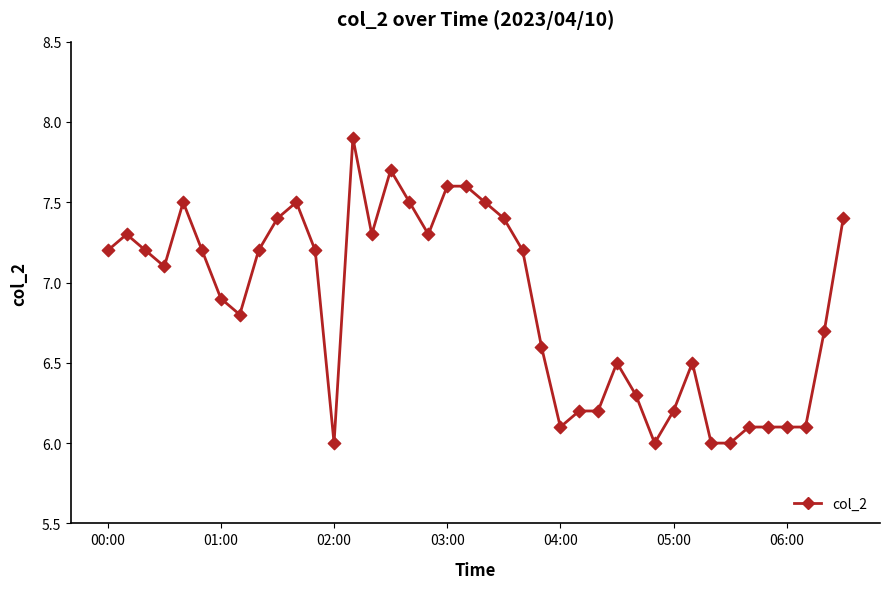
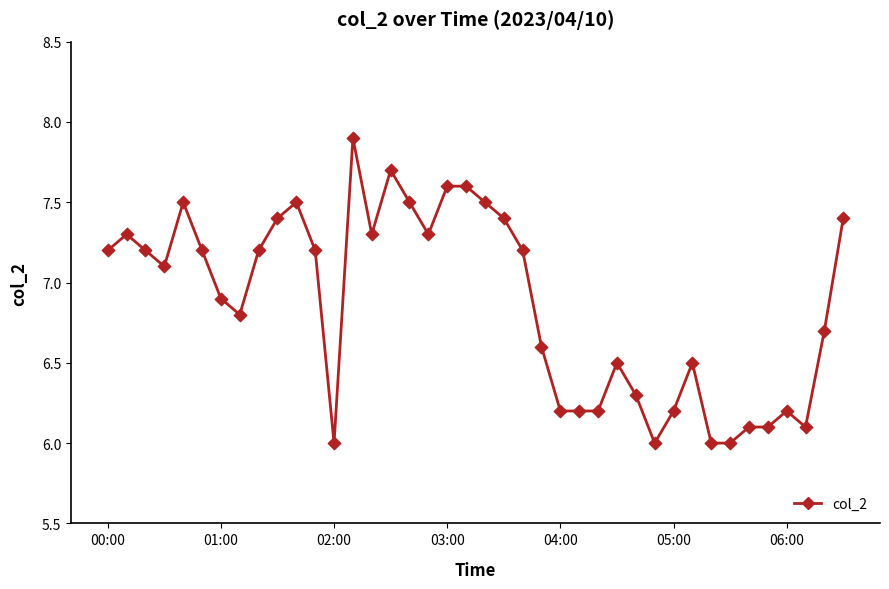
04:00: 6.1 -> 6.2
06:00: 6.1 -> 6.2
